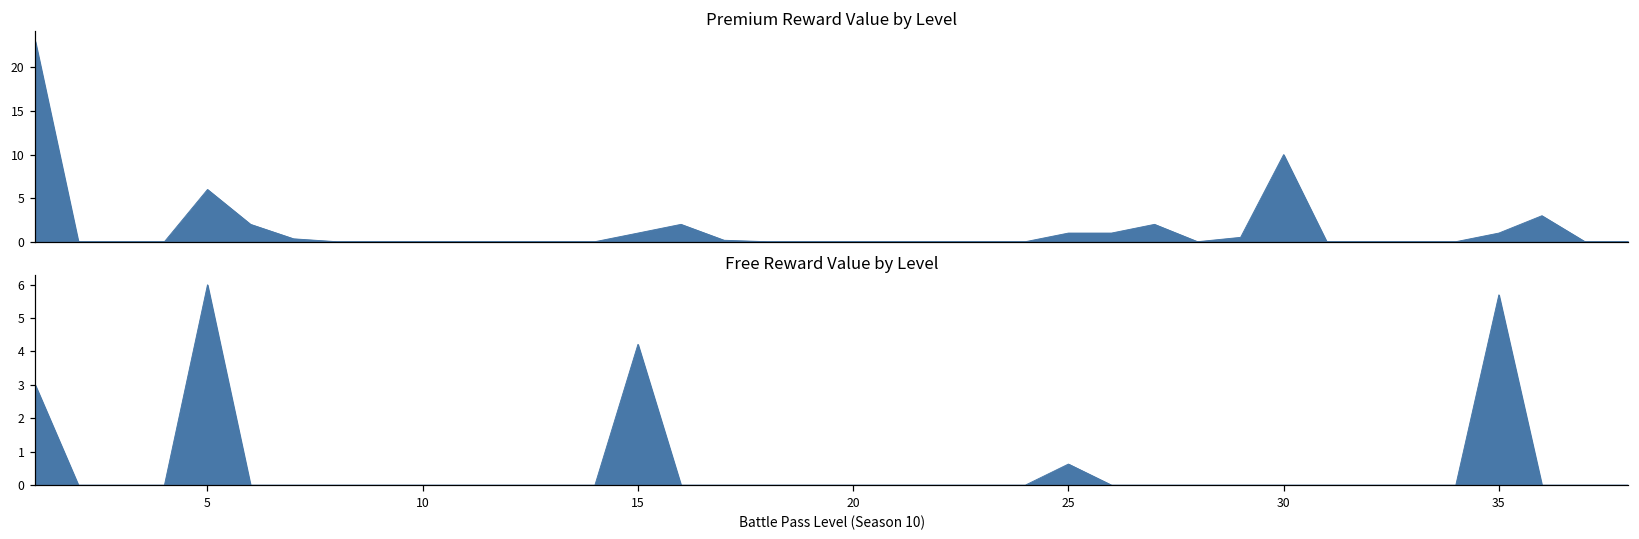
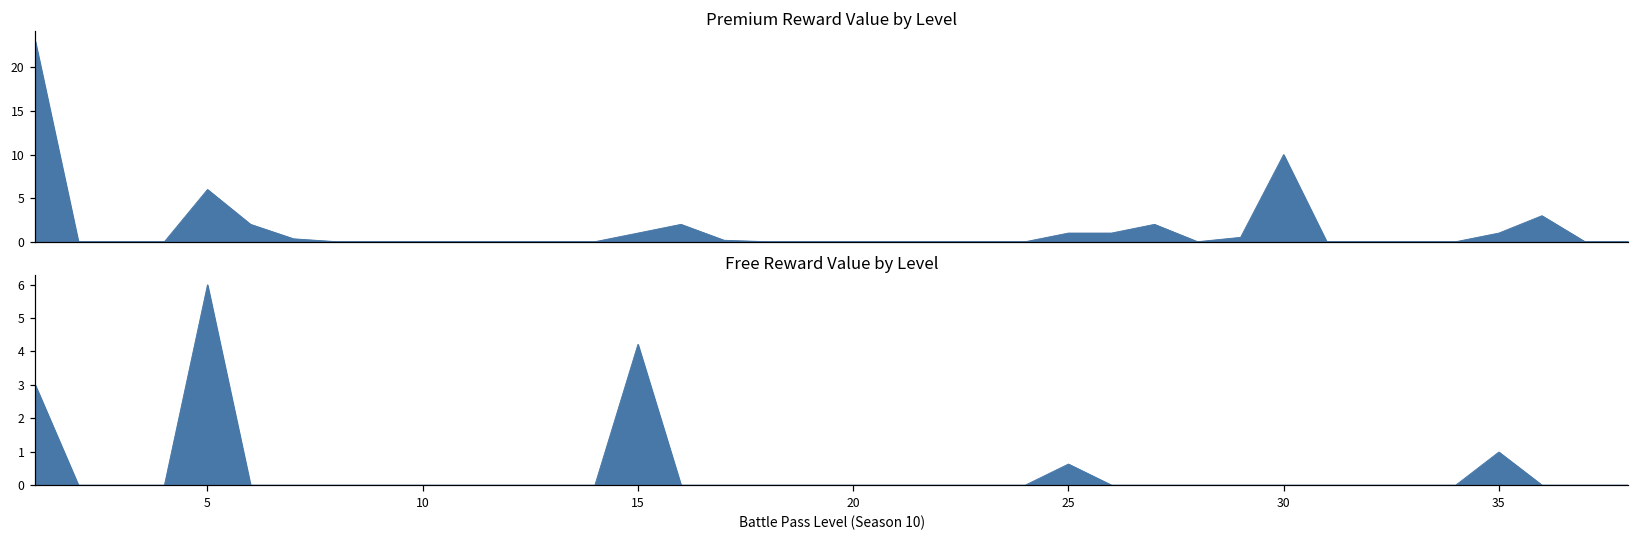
Free Reward Value by Level, 35: 5.7 -> 1.0
